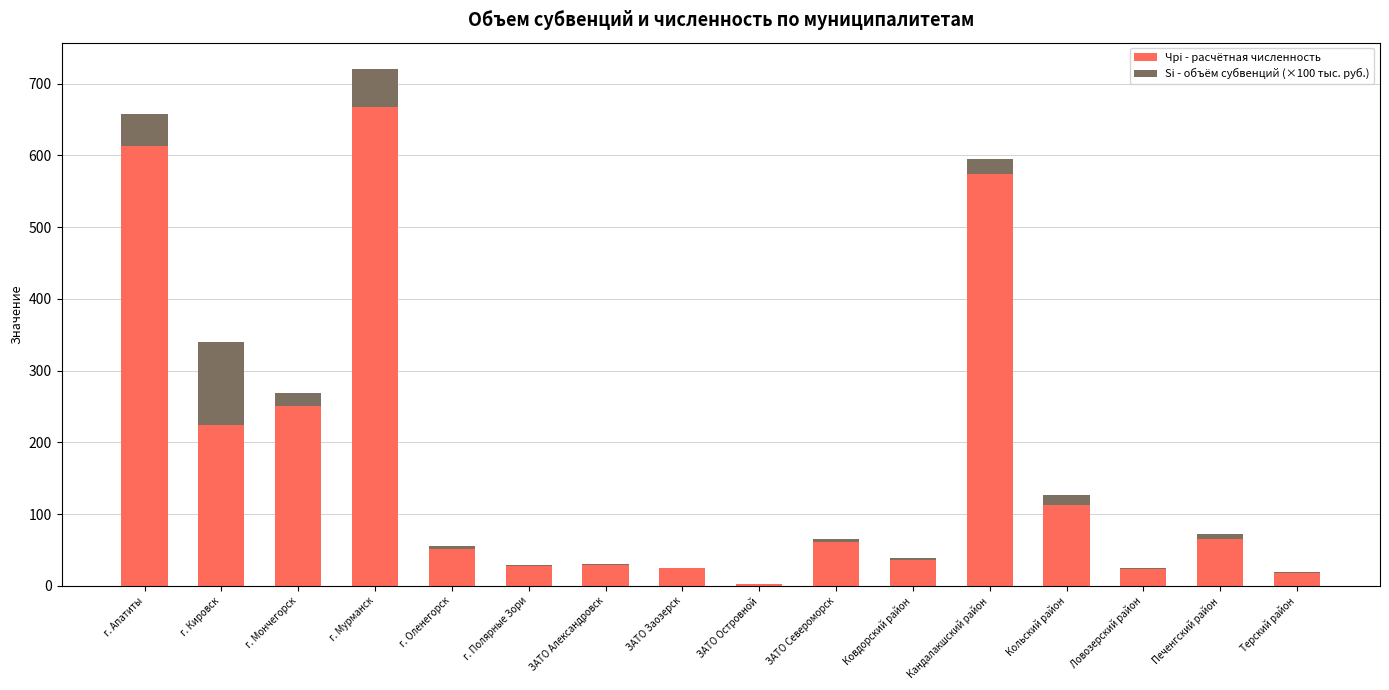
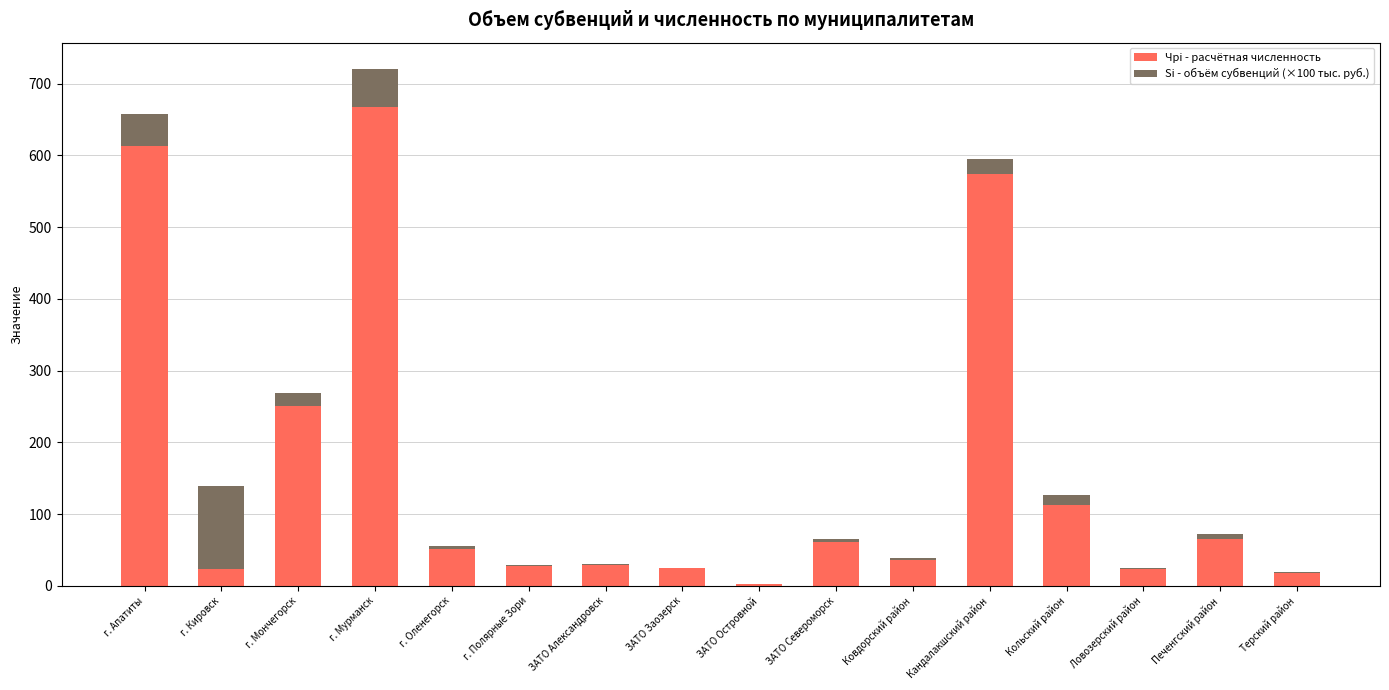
Чрi - расчётная численность, г. Кировск: 220 -> 20
